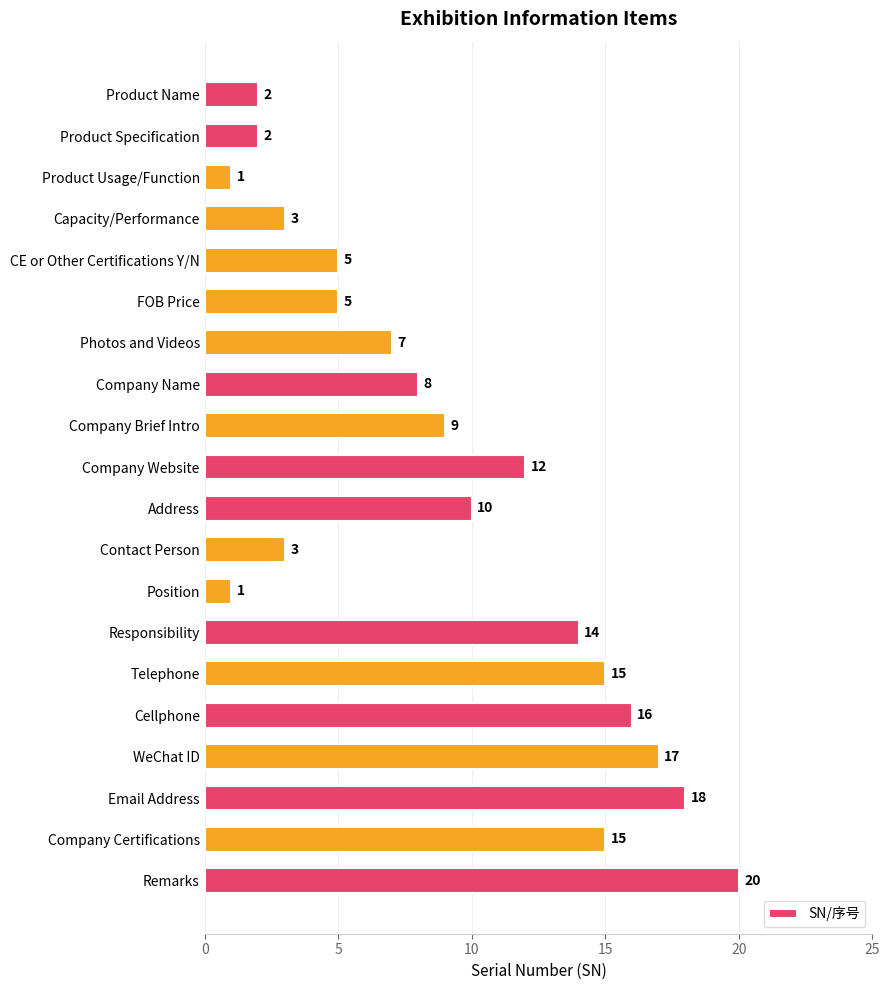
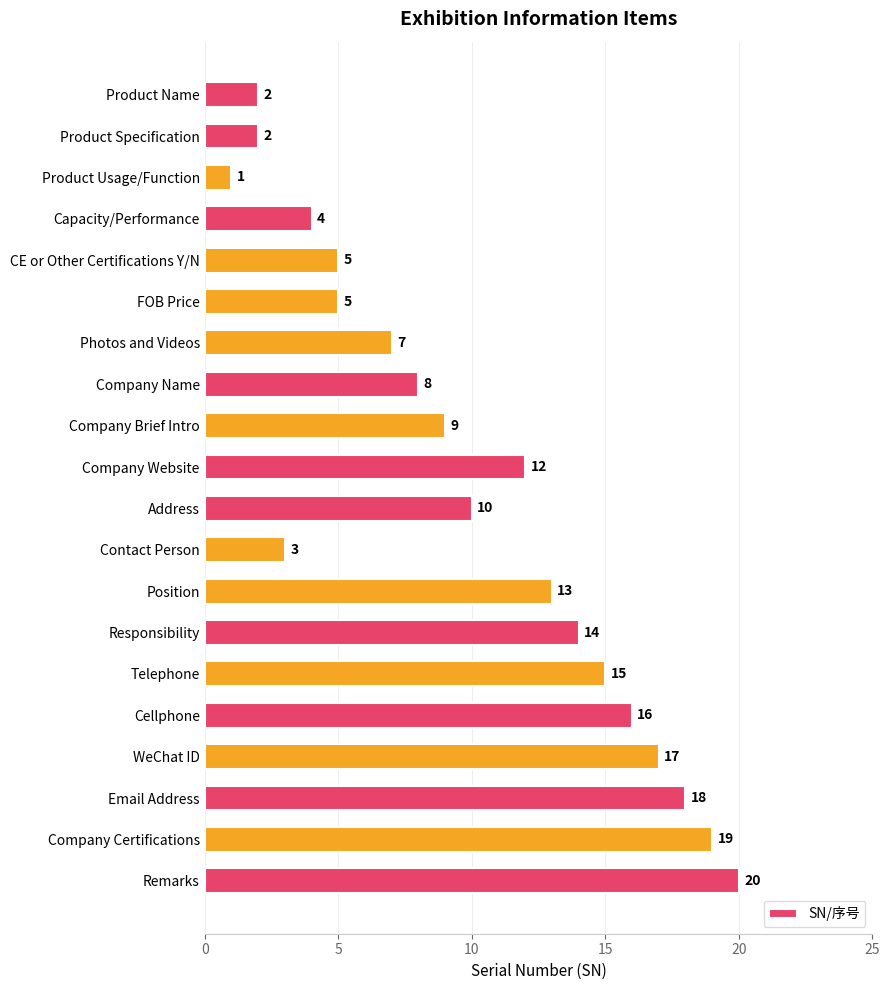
Capacity/Performance: 3 -> 4
Position: 1 -> 13
Company Certifications: 15 -> 19
